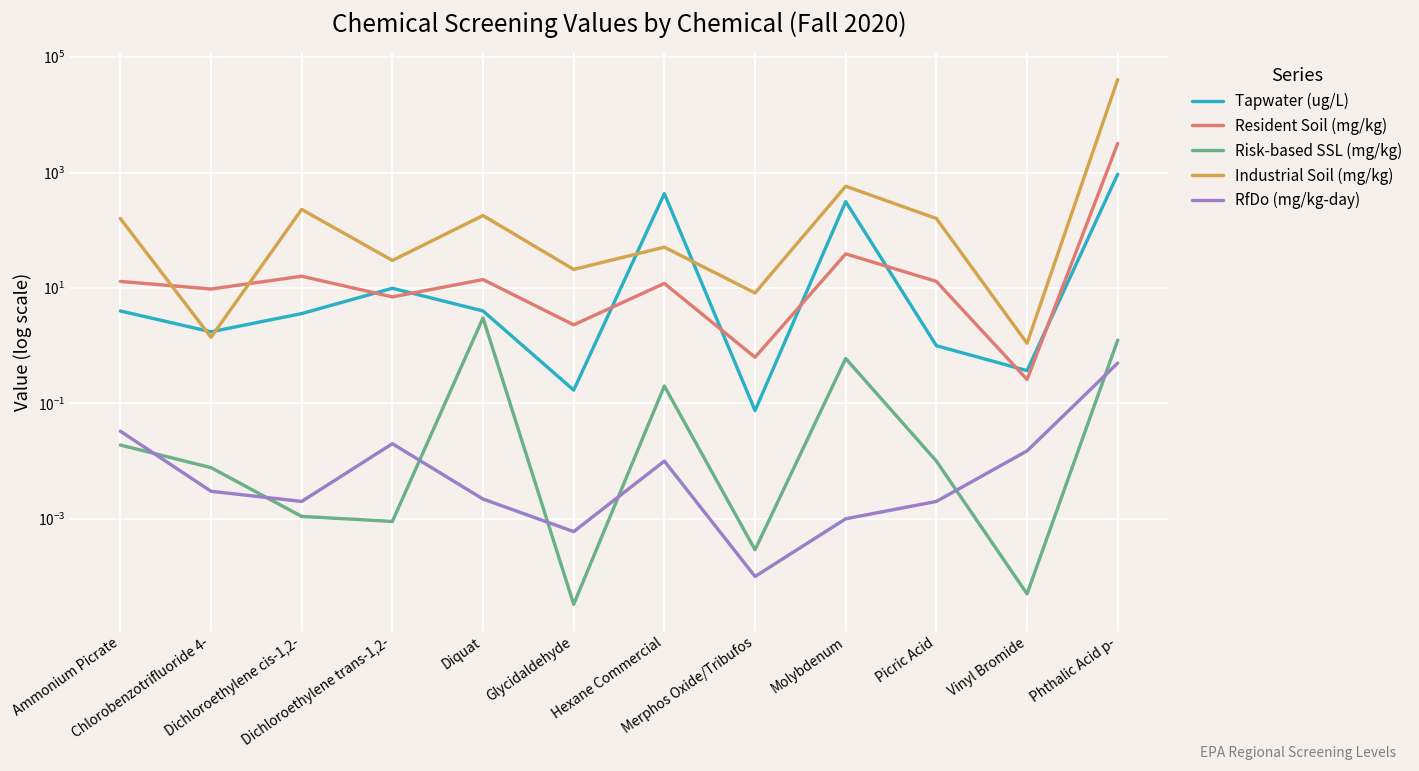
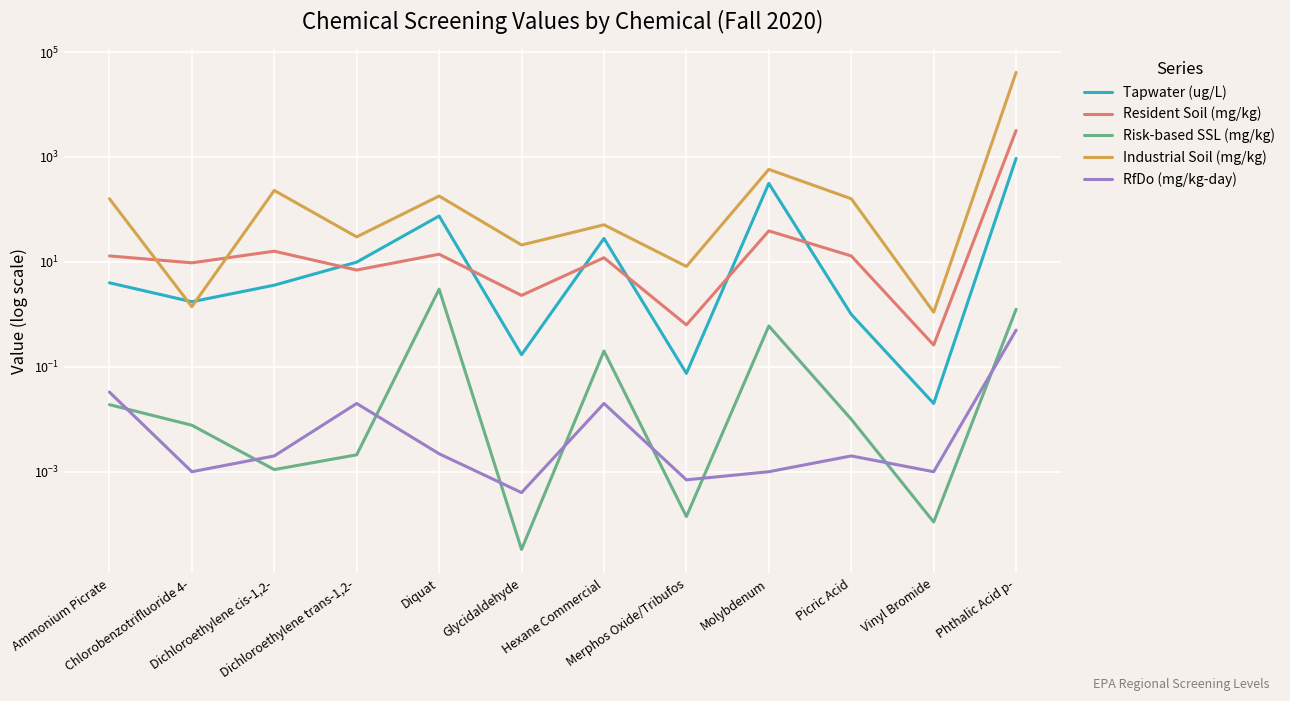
RfDo (mg/kg-day), Chlorobenzotrifluoride 4-: 0.003 -> 0.001
Risk-based SSL (mg/kg), Dichloroethylene trans-1,2-: 0.0009 -> 0.0021
Tapwater (ug/L), Diquat: 4 -> 80
RfDo (mg/kg-day), Glycidaldehyde: 0.0006 -> 0.0004
Tapwater (ug/L), Hexane Commercial: 400 -> 30
RfDo (mg/kg-day), Hexane Commercial: 0.01 -> 0.02
Risk-based SSL (mg/kg), Merphos Oxide/Tribufos: 0.0003 -> 0.00014
RfDo (mg/kg-day), Merphos Oxide/Tribufos: 0.0001 -> 0.0007
Tapwater (ug/L), Vinyl Bromide: 0.4 -> 0.02
Risk-based SSL (mg/kg), Vinyl Bromide: 0.00005 -> 0.00011
RfDo (mg/kg-day), Vinyl Bromide: 0.015 -> 0.001
